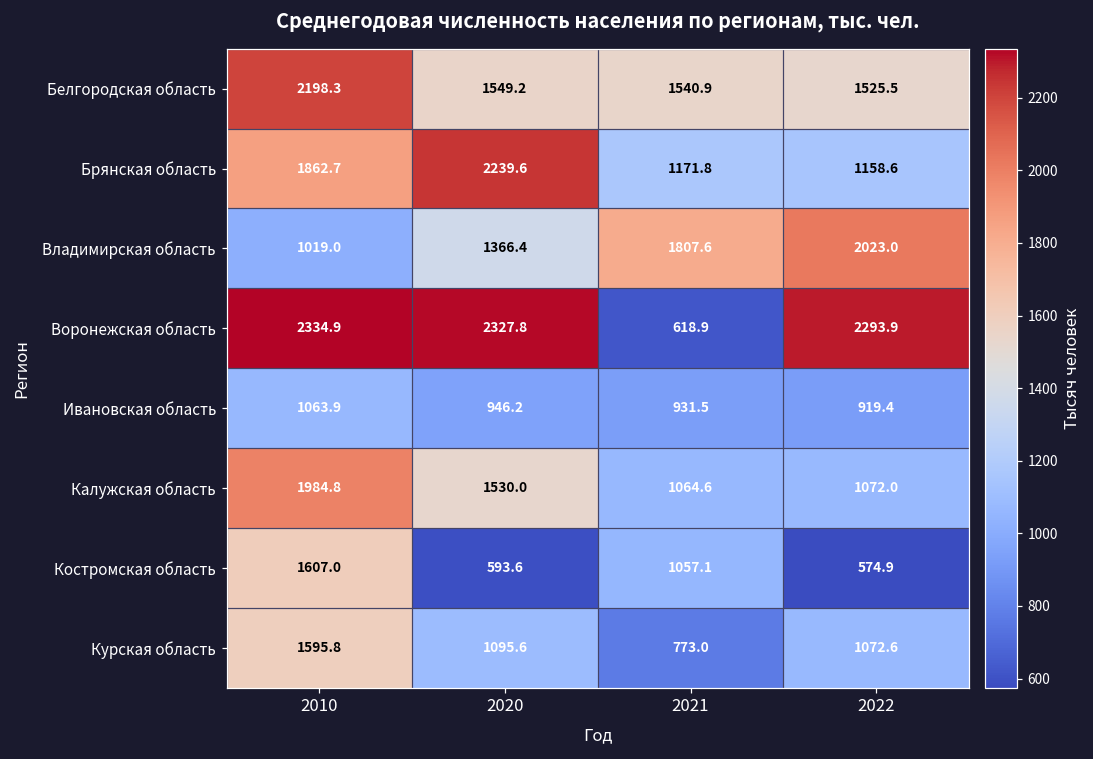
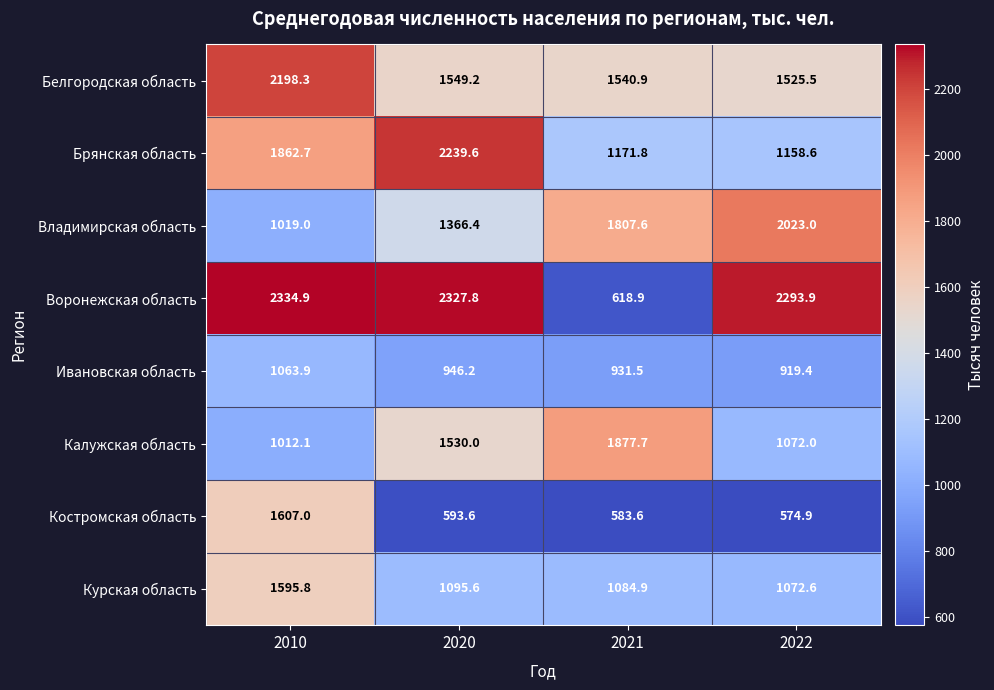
Калужская область, 2010: 1984.8 -> 1012.1
Калужская область, 2021: 1064.6 -> 1877.7
Костромская область, 2021: 1057.1 -> 583.6
Курская область, 2021: 773.0 -> 1084.9
